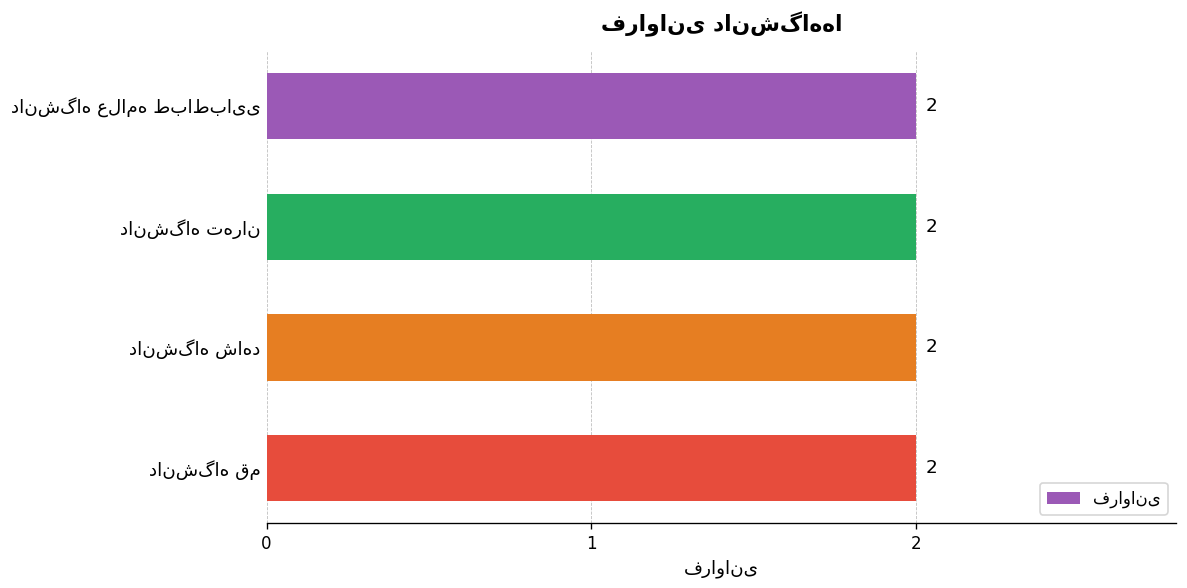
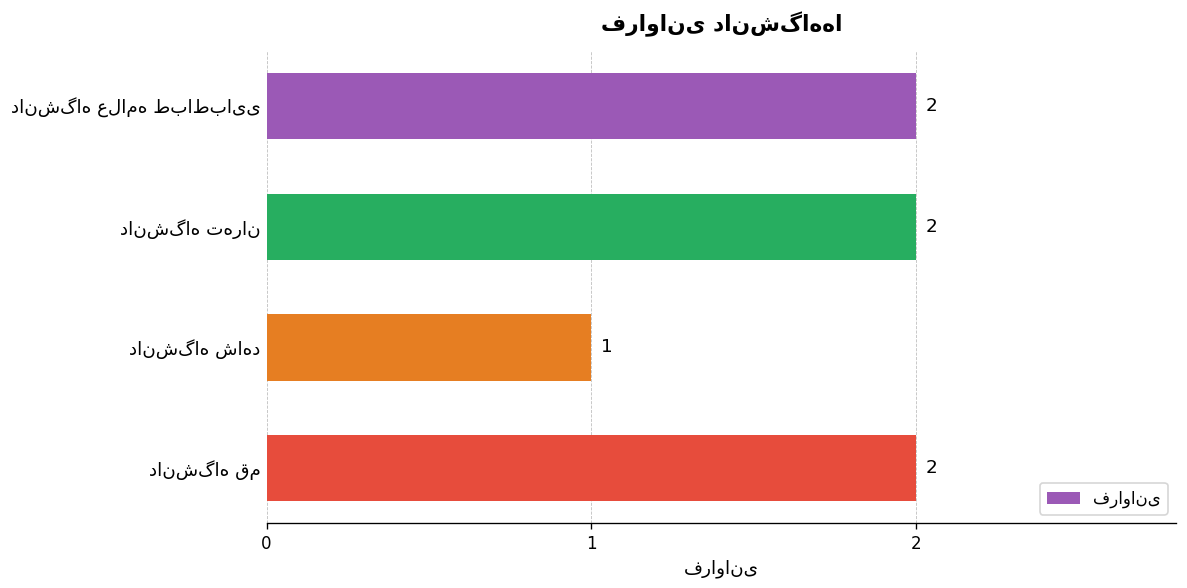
دانشگاه شاهد: 2 -> 1
